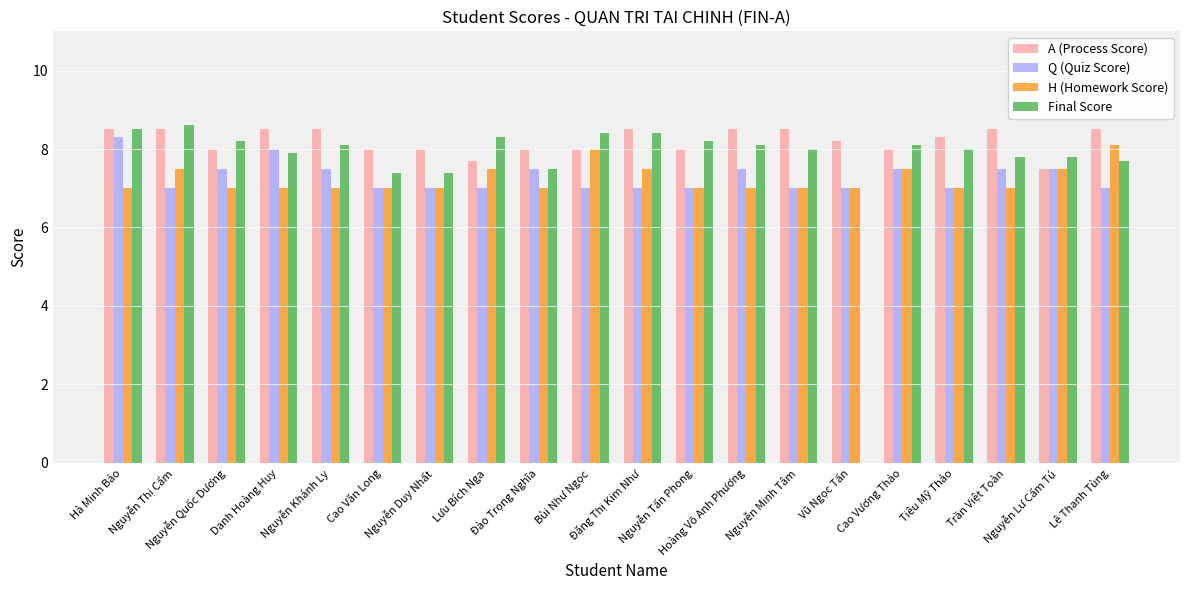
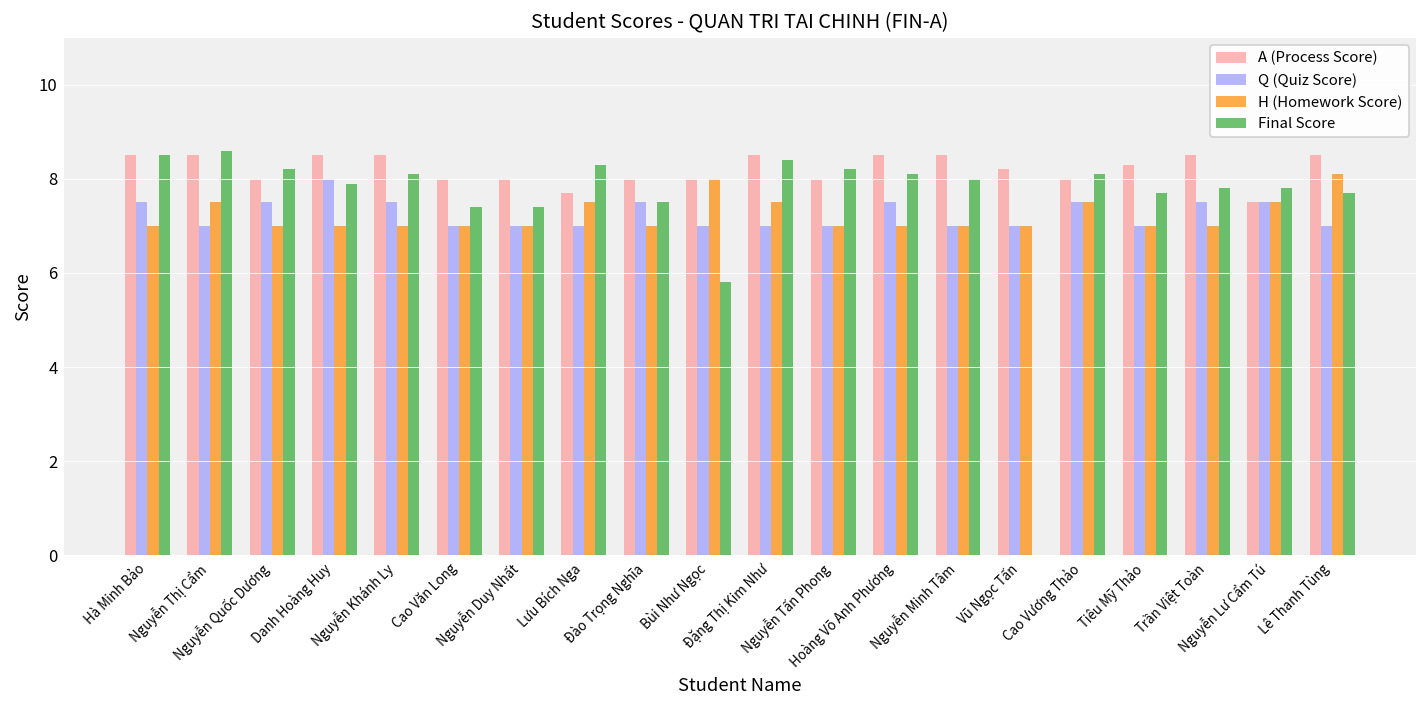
Q (Quiz Score), Hà Minh Bảo: 8.3 -> 7.5
Final Score, Bùi Như Ngọc: 8.4 -> 5.8
Final Score, Tiêu Mỹ Thảo: 8.0 -> 7.7
